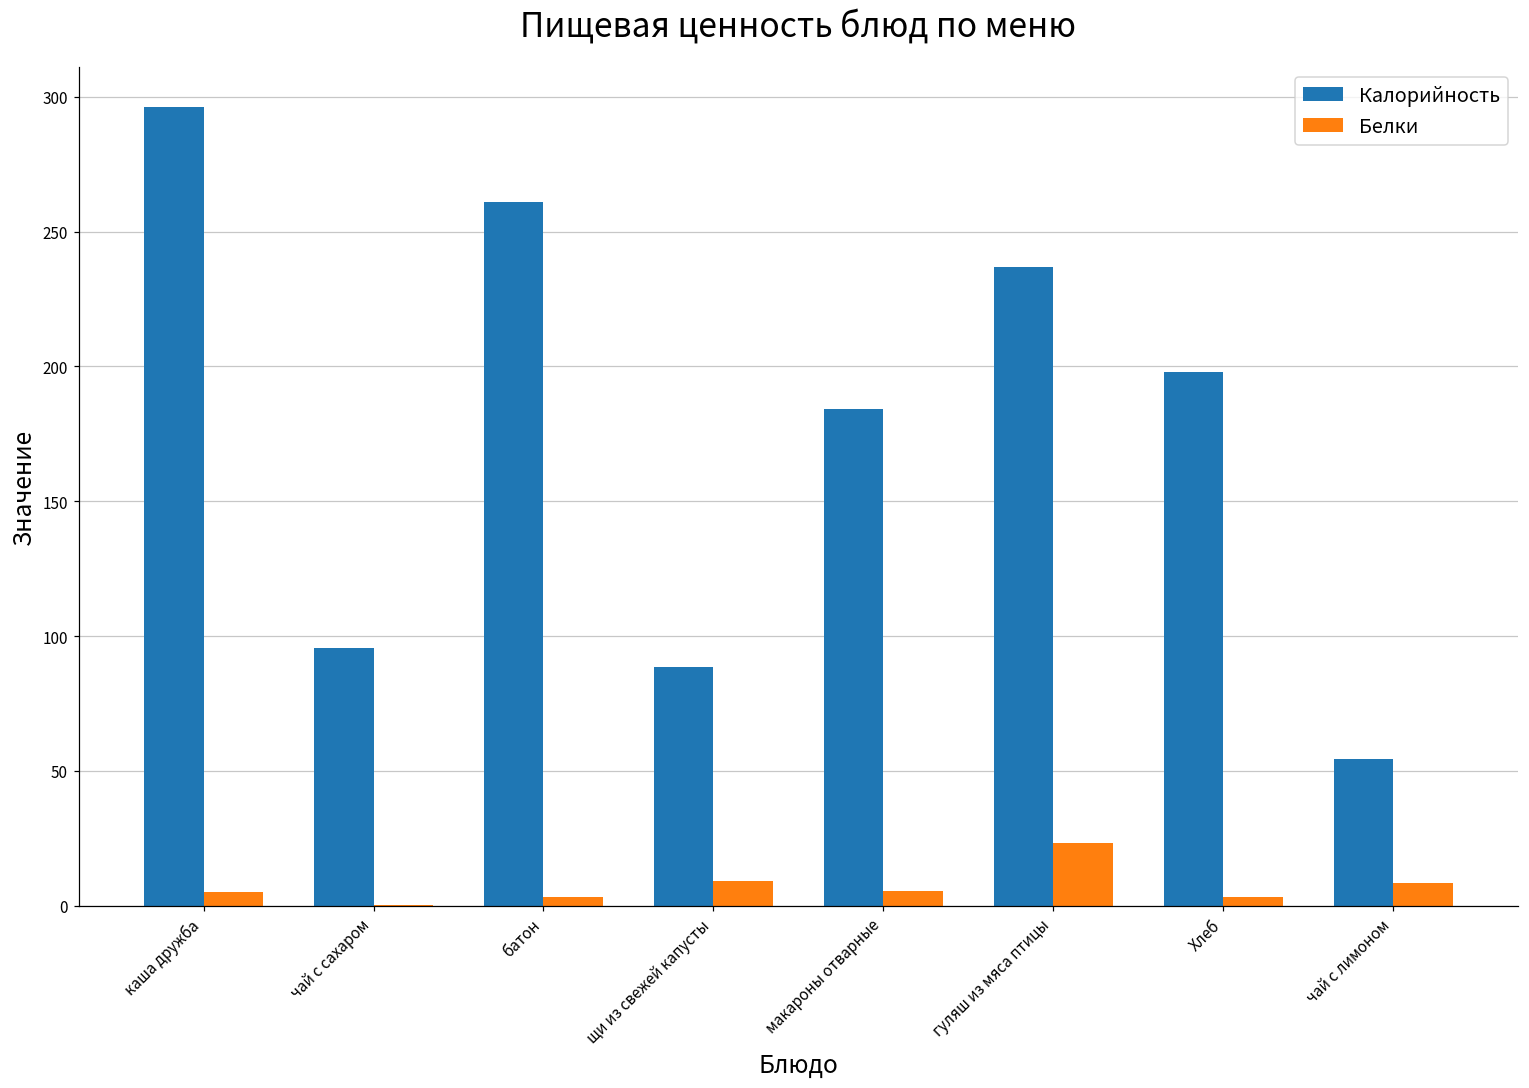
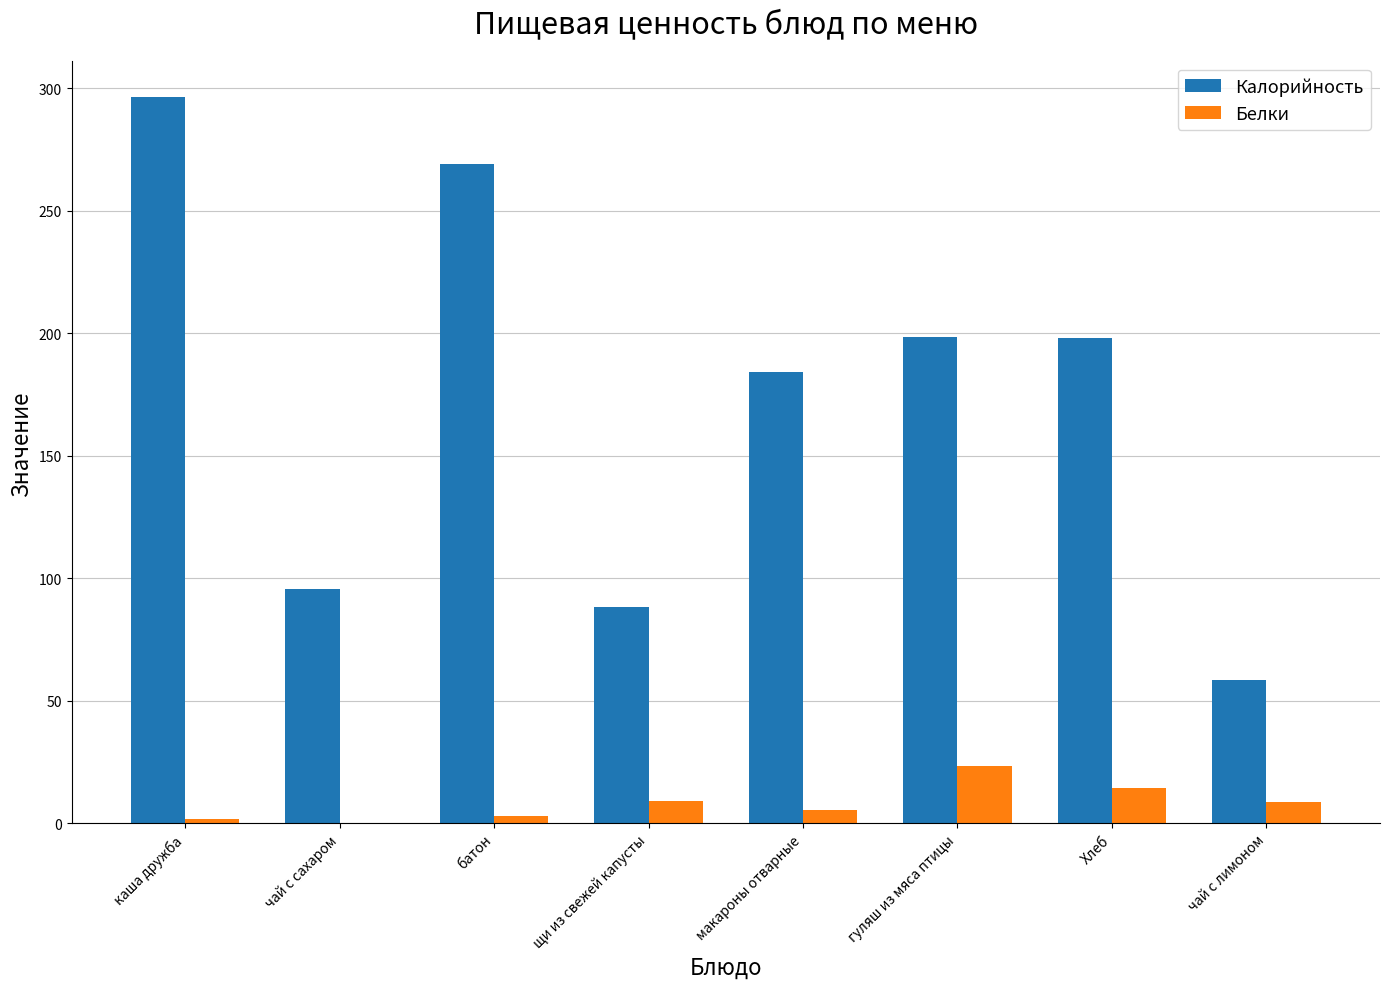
Белки, каша дружба: 5 -> 2
Калорийность, батон: 261 -> 269
Калорийность, гуляш из мяса птицы: 237 -> 198
Белки, Хлеб: 3 -> 14
Калорийность, чай с лимоном: 54 -> 58
